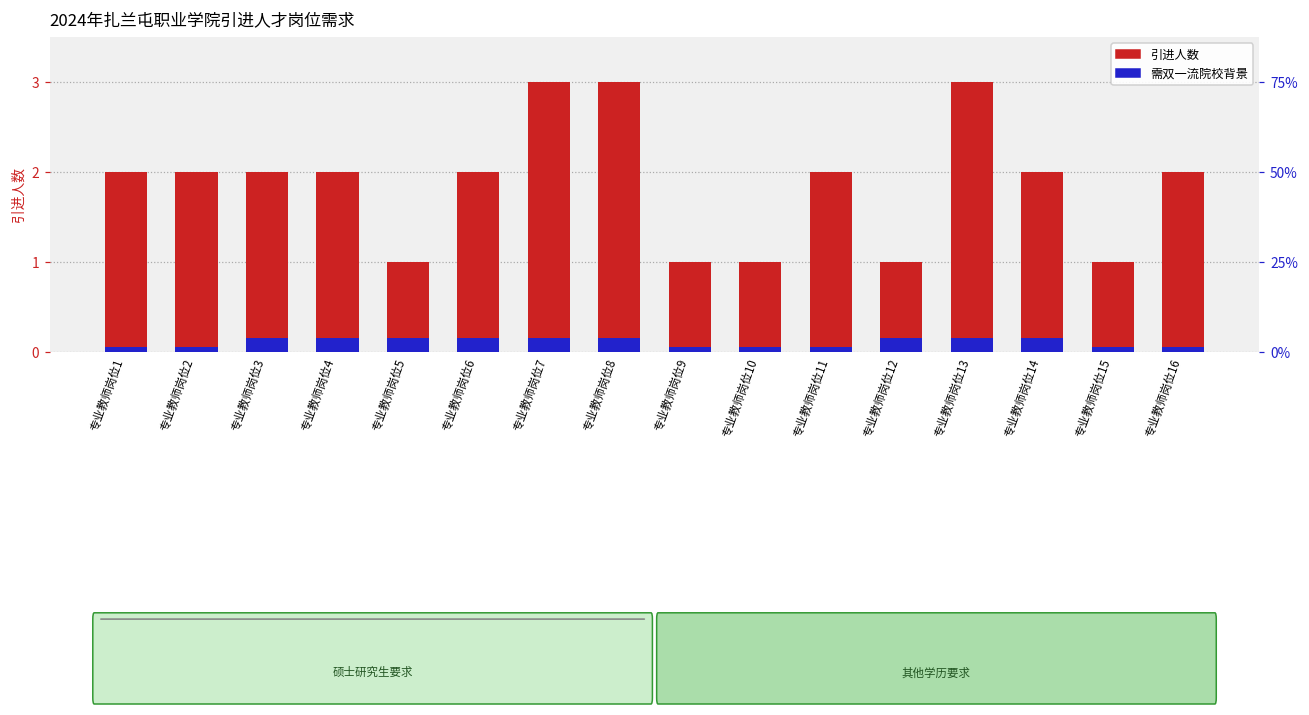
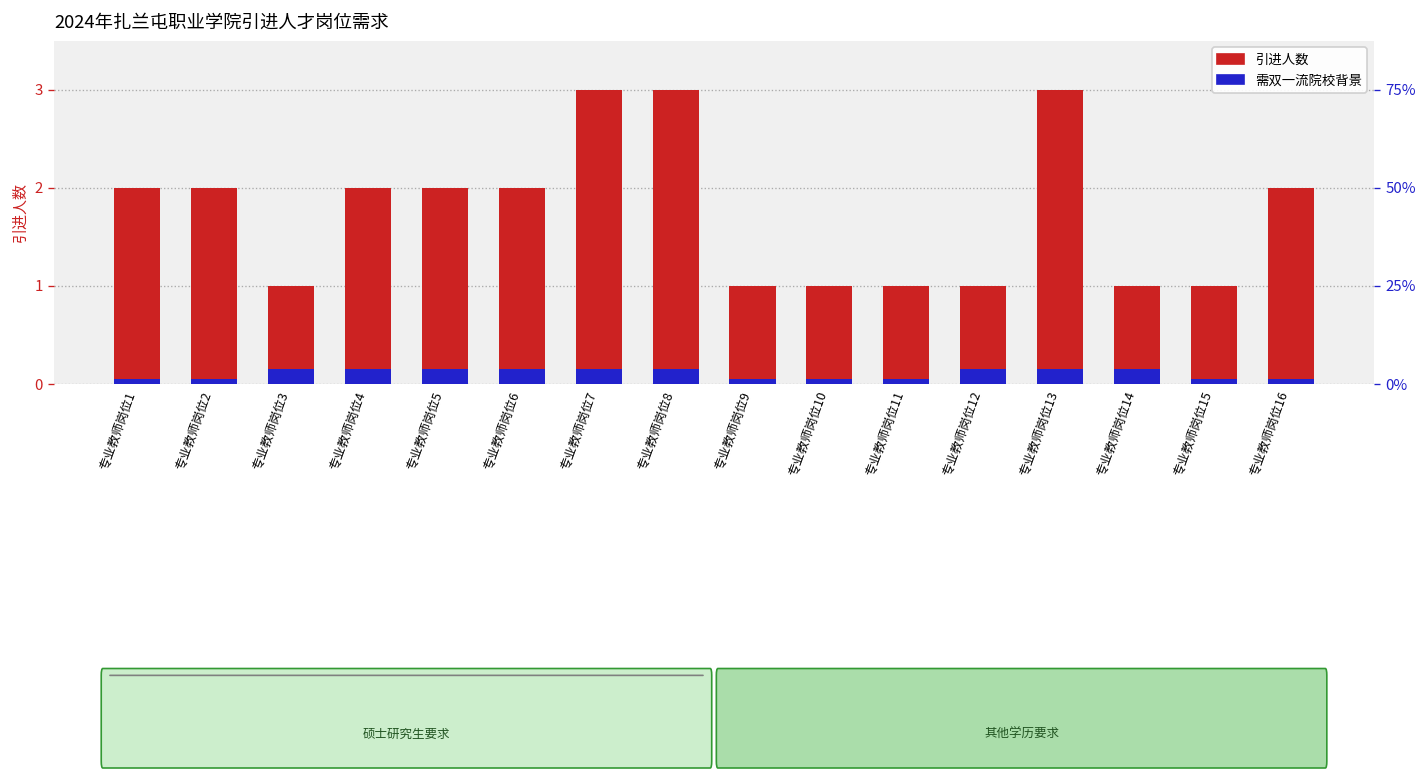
引进人数, 专业教师岗位3: 2 -> 1
引进人数, 专业教师岗位5: 1 -> 2
引进人数, 专业教师岗位11: 2 -> 1
引进人数, 专业教师岗位14: 2 -> 1
